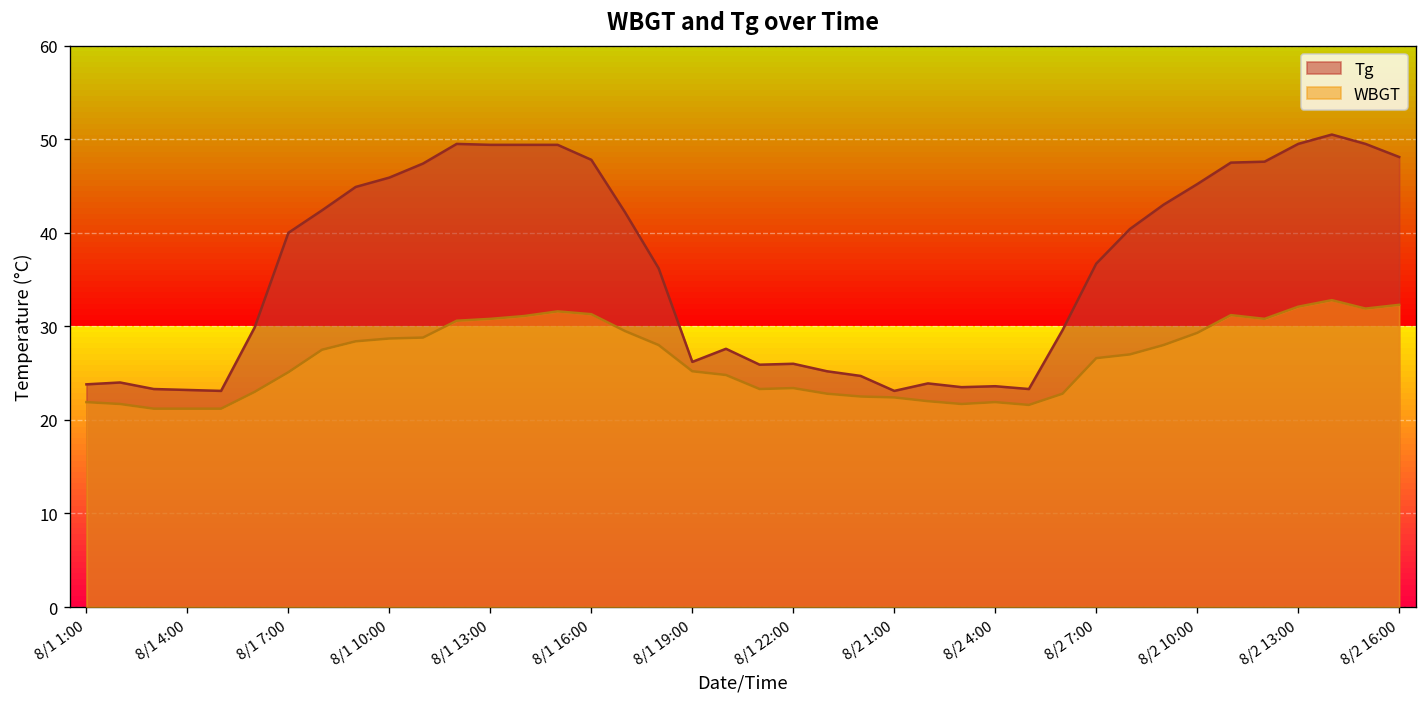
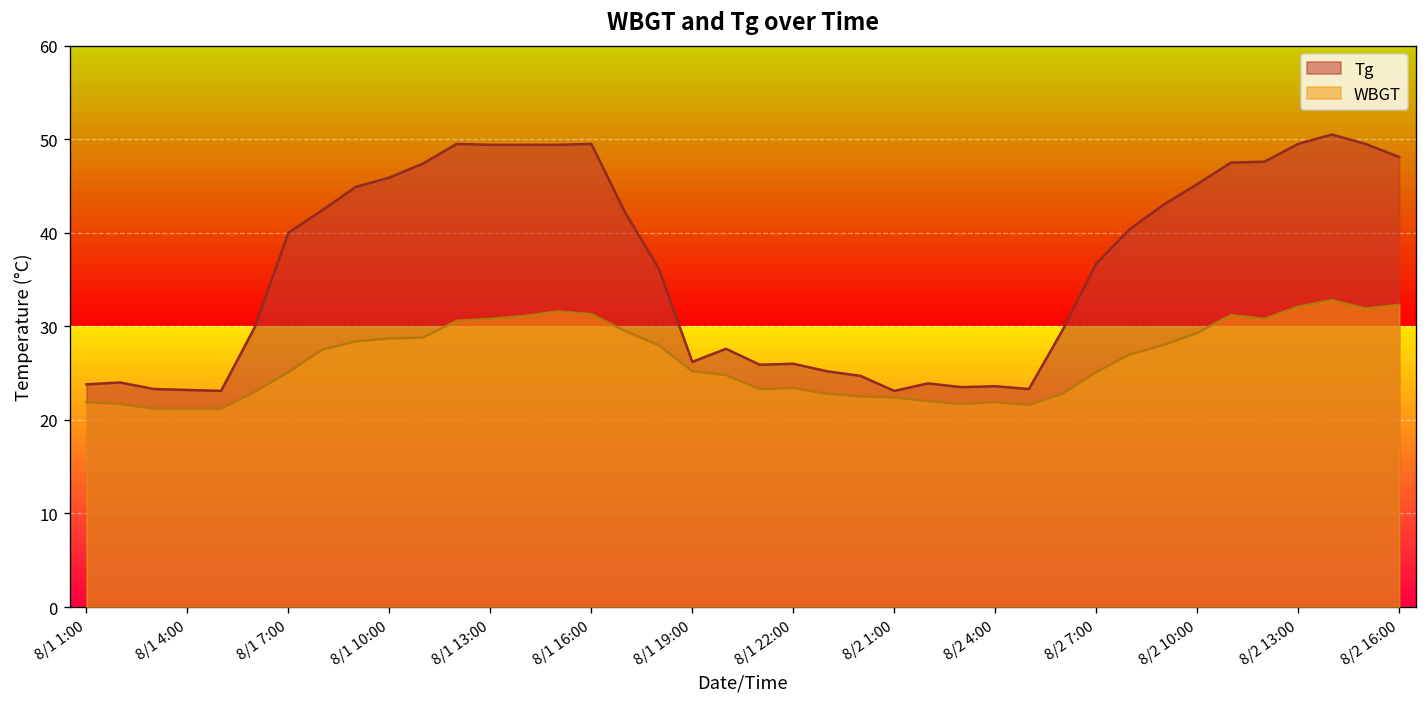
Tg, 8/1 16:00: 48 -> 50
WBGT, 8/2 7:00: 27 -> 25
